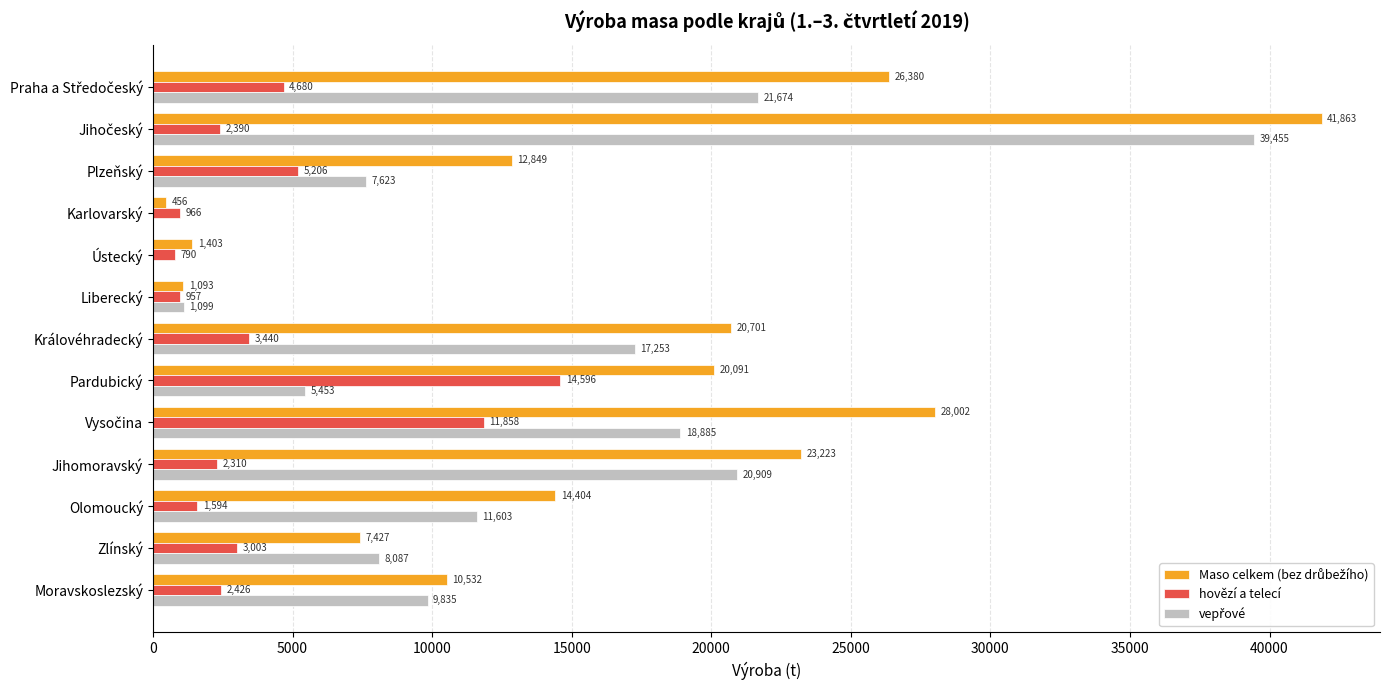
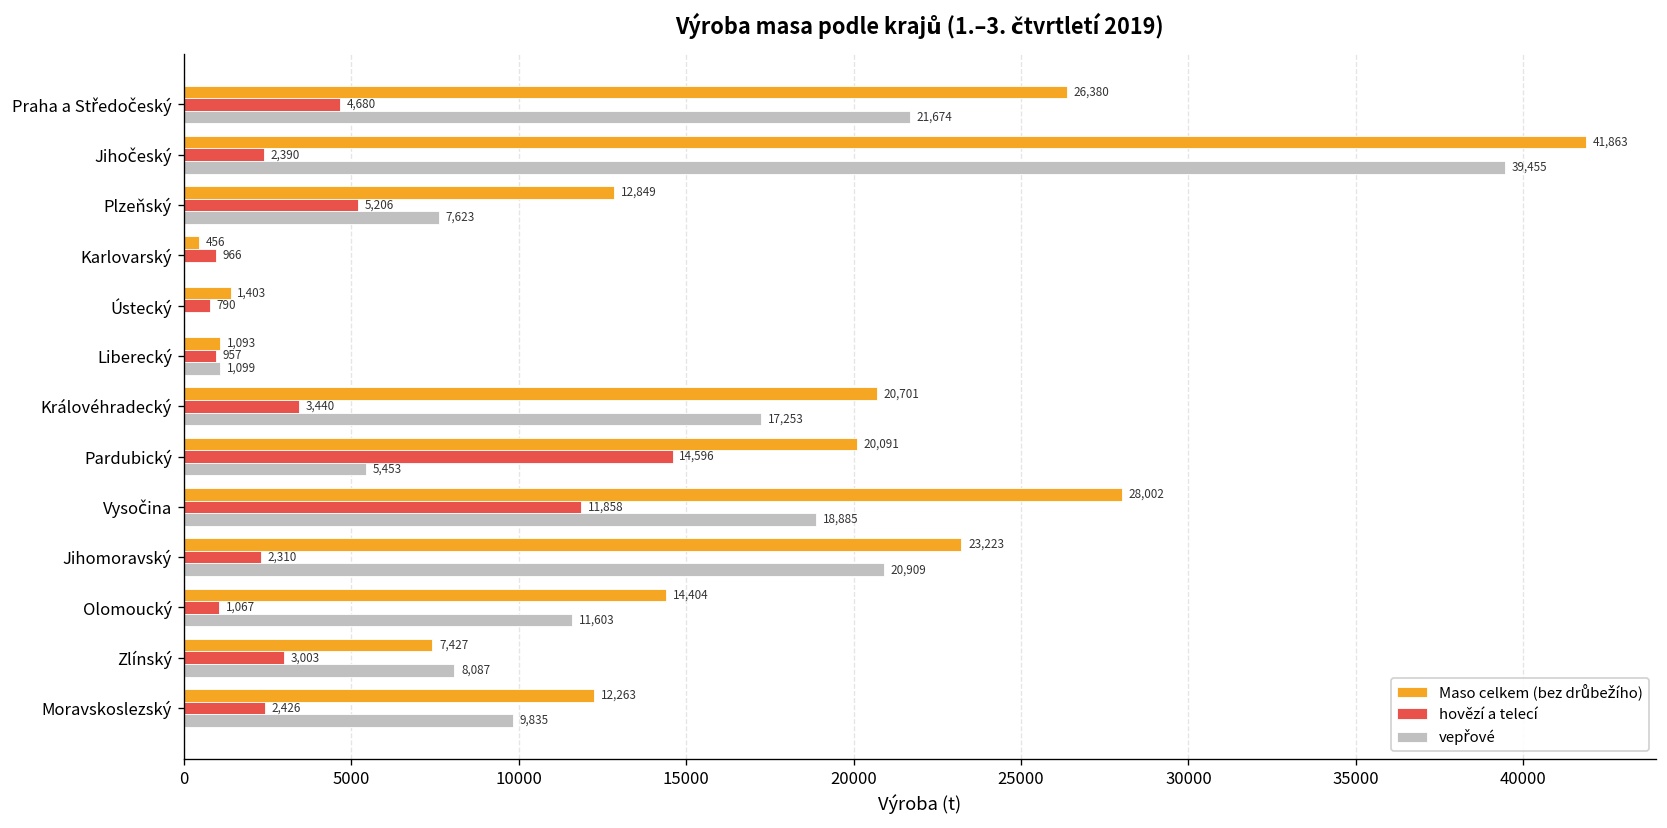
hovězí a telecí, Olomoucký: 1,594 -> 1,067
Maso celkem (bez drůbežího), Moravskoslezský: 10,532 -> 12,263
